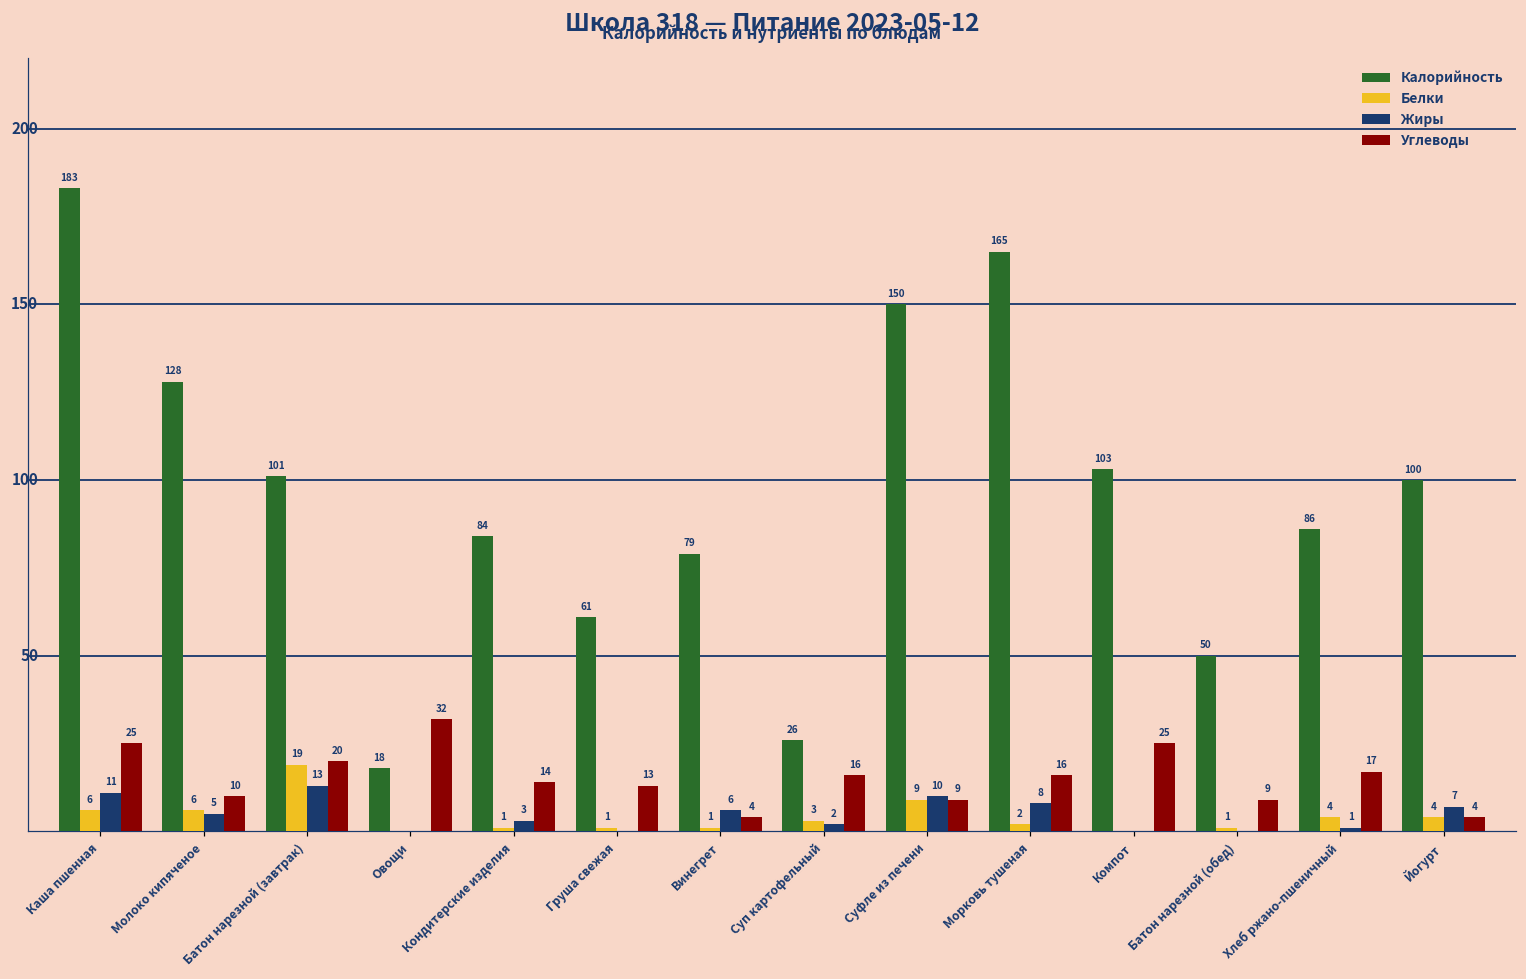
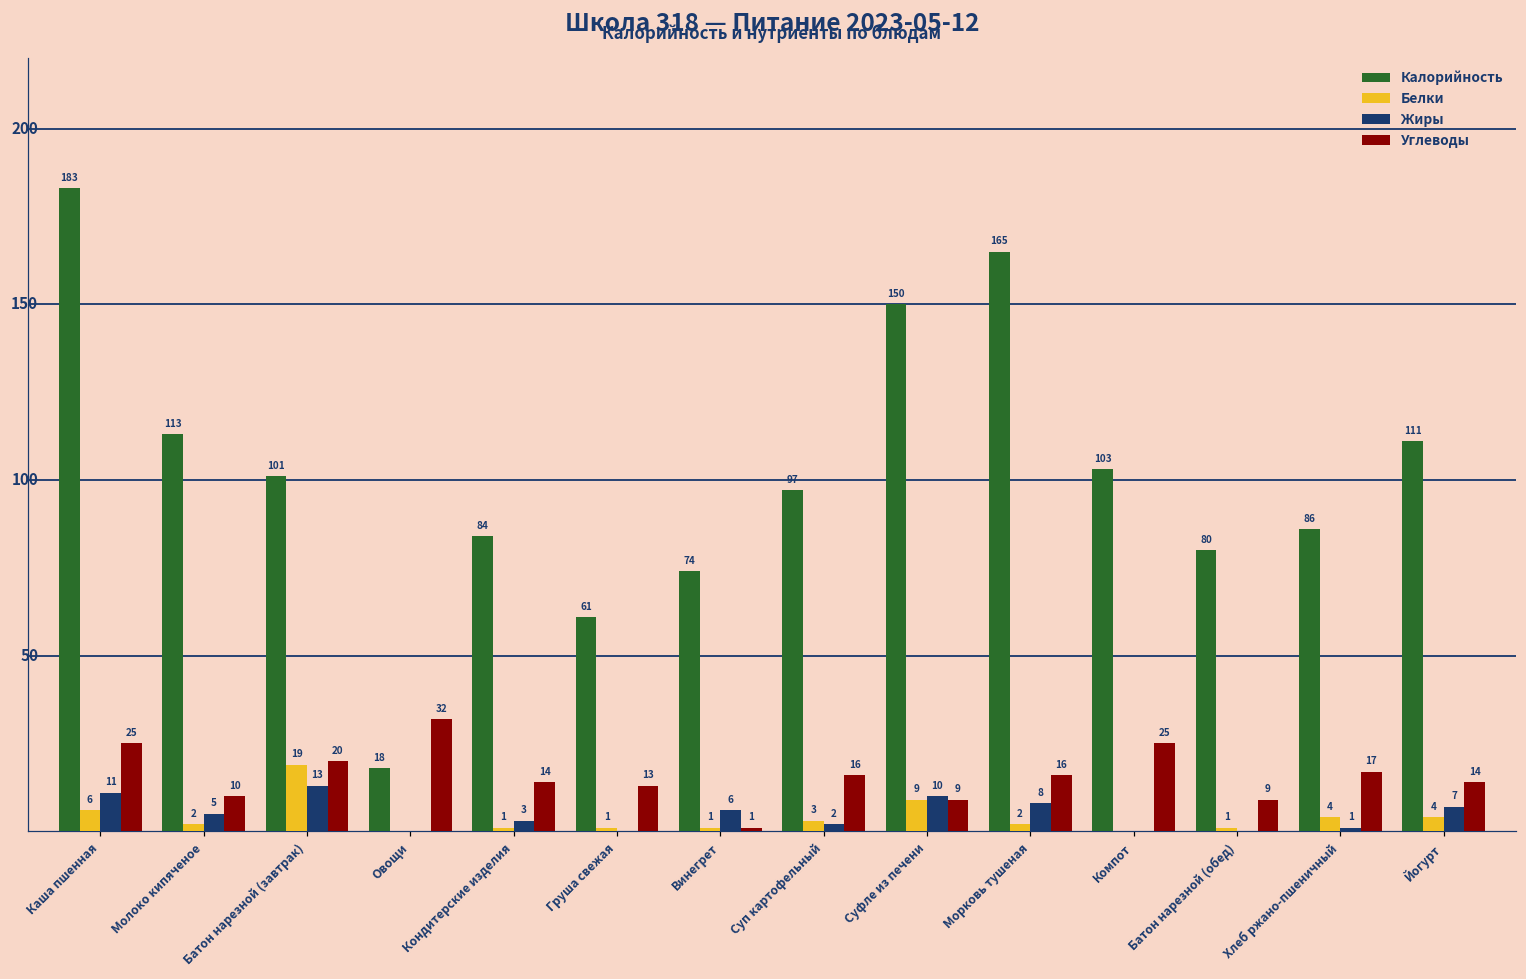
Калорийность, Молоко кипяченое: 128 -> 113
Белки, Молоко кипяченое: 6 -> 2
Калорийность, Винегрет: 79 -> 74
Углеводы, Винегрет: 4 -> 1
Калорийность, Суп картофельный: 26 -> 97
Калорийность, Батон нарезной (обед): 50 -> 80
Калорийность, Йогурт: 100 -> 111
Углеводы, Йогурт: 4 -> 14
